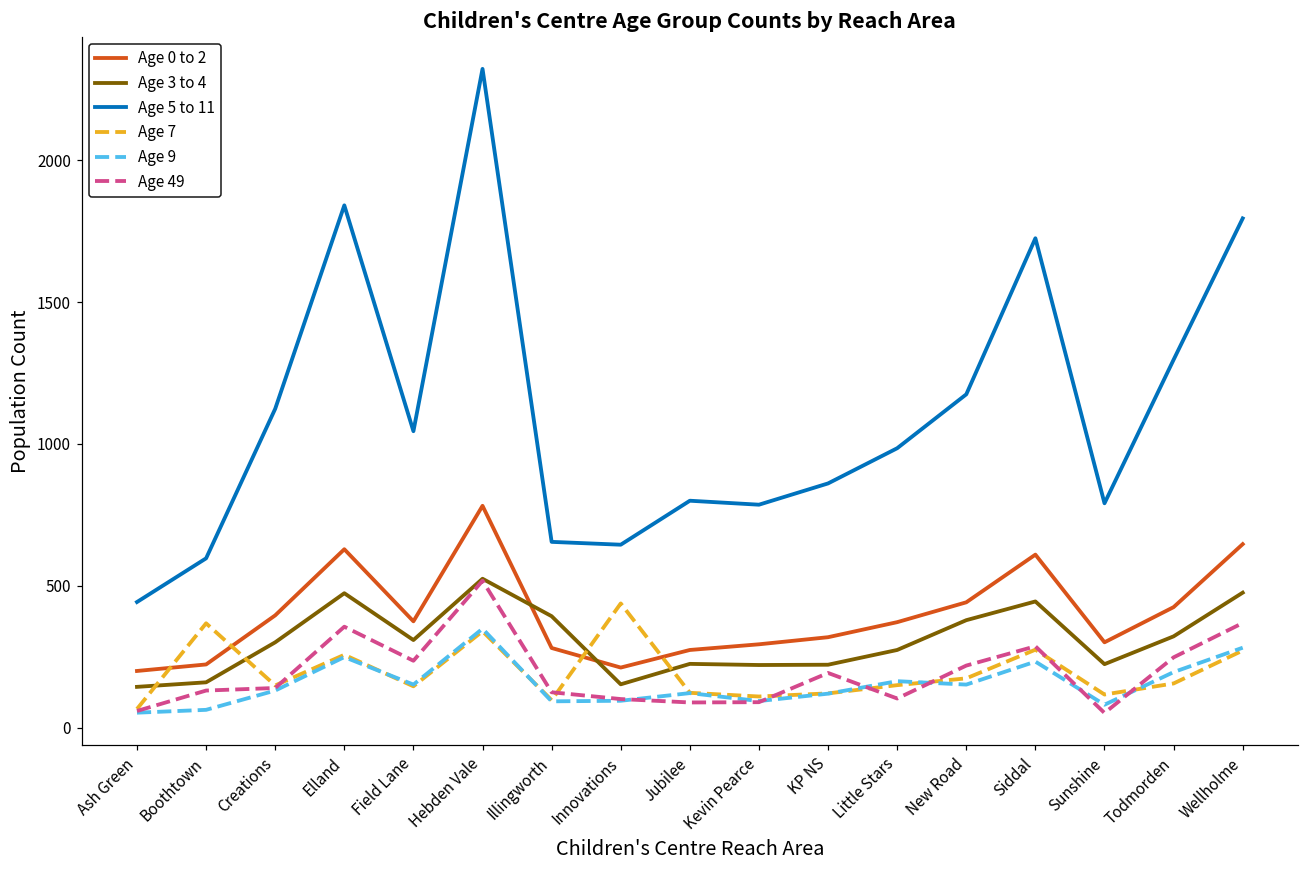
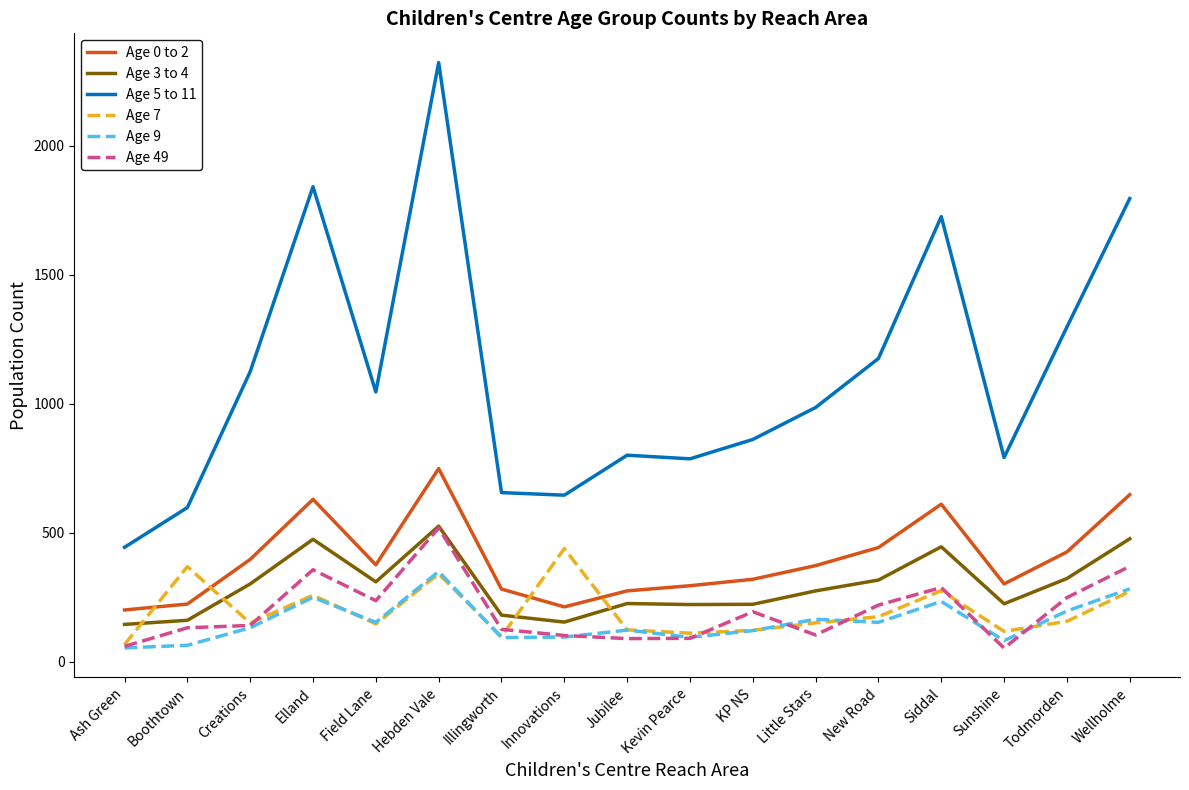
Age 0 to 2, Hebden Vale: 780 -> 750
Age 3 to 4, Illingworth: 390 -> 180
Age 3 to 4, New Road: 380 -> 320
